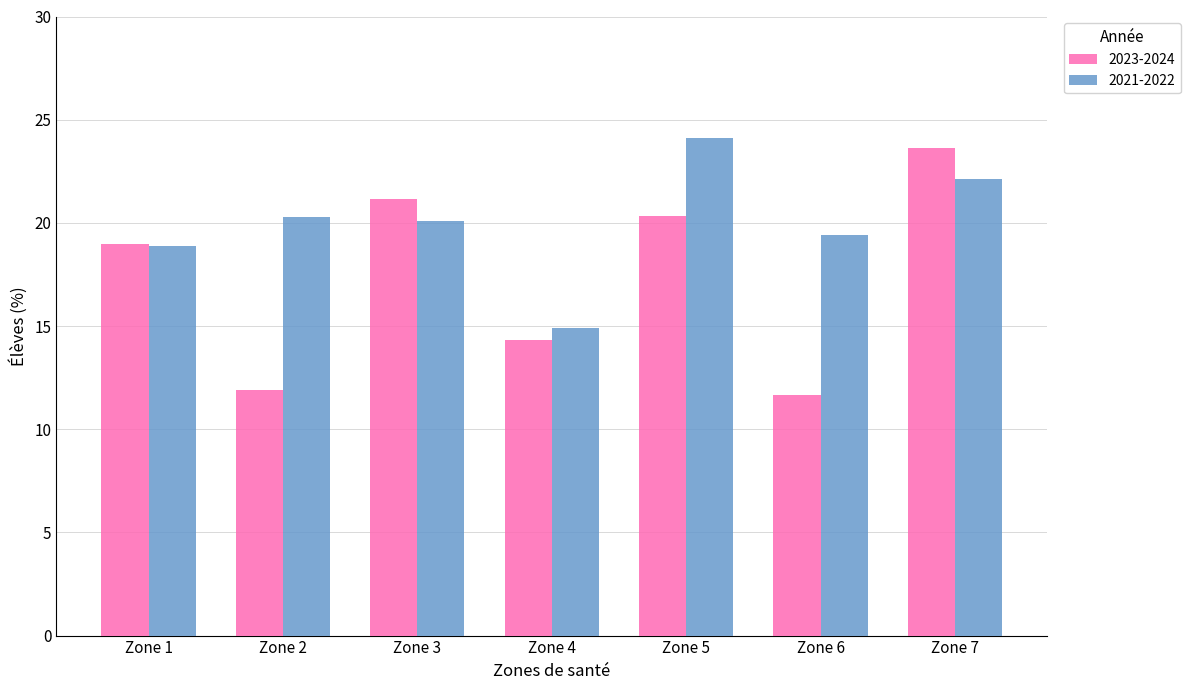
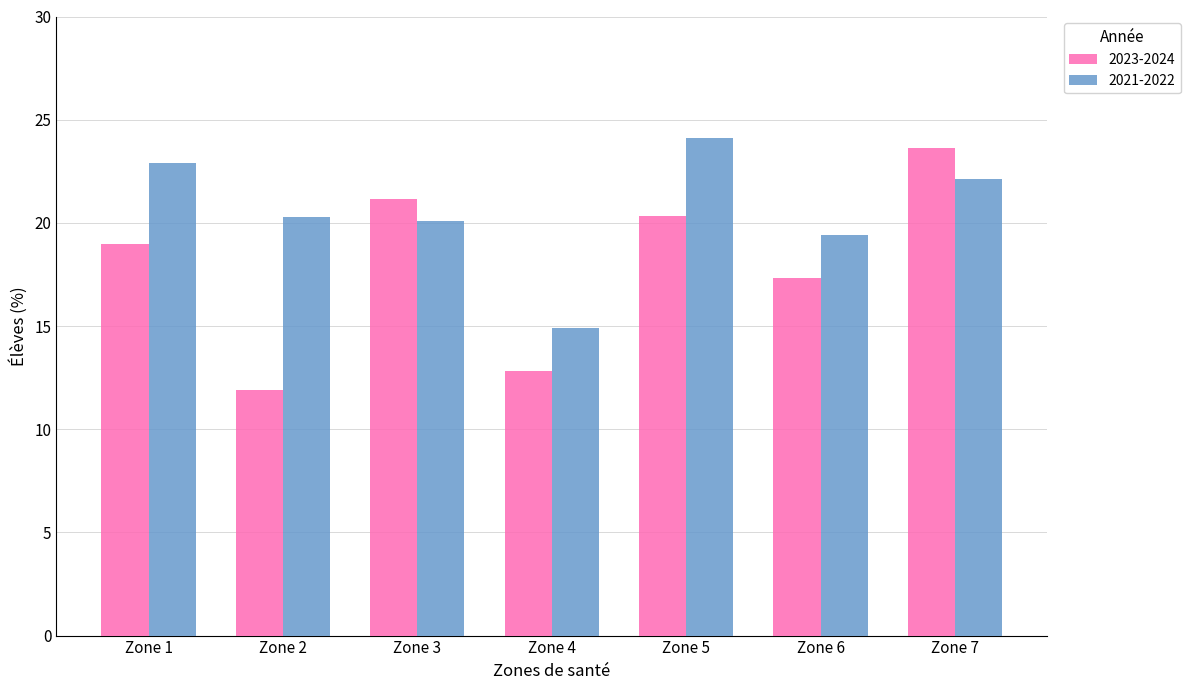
2021-2022, Zone 1: 18.9 -> 22.9
2023-2024, Zone 4: 14.3 -> 12.8
2023-2024, Zone 6: 11.7 -> 17.3
